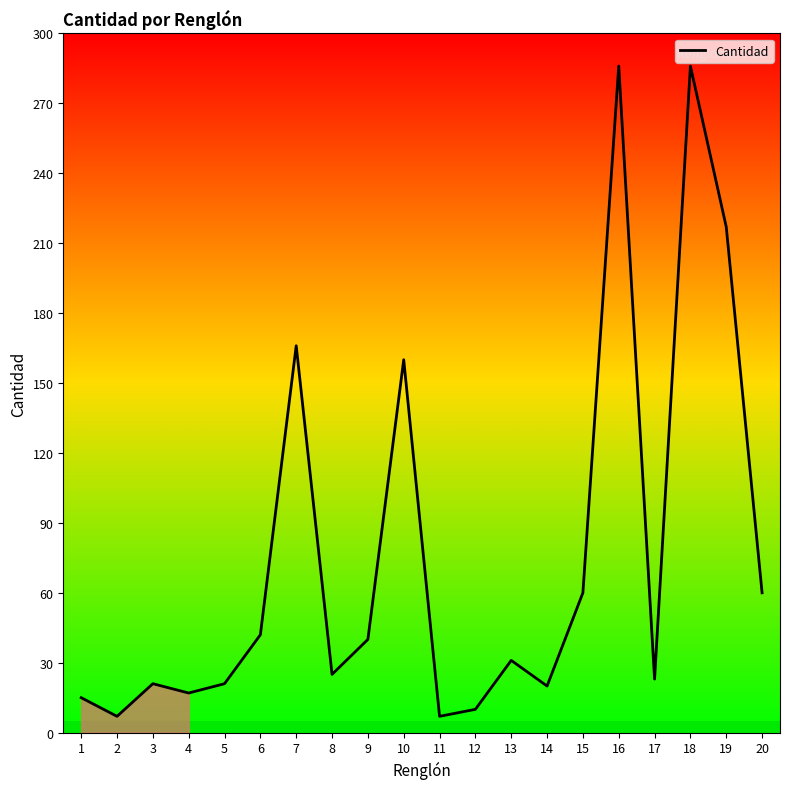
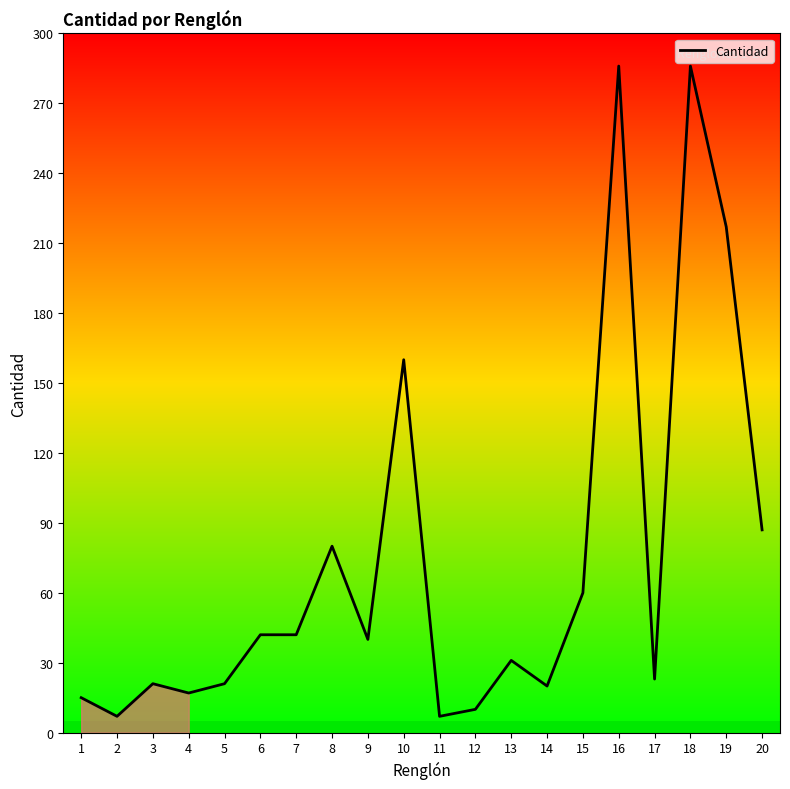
Cantidad, 7: 166 -> 42
Cantidad, 8: 25 -> 80
Cantidad, 20: 60 -> 87
